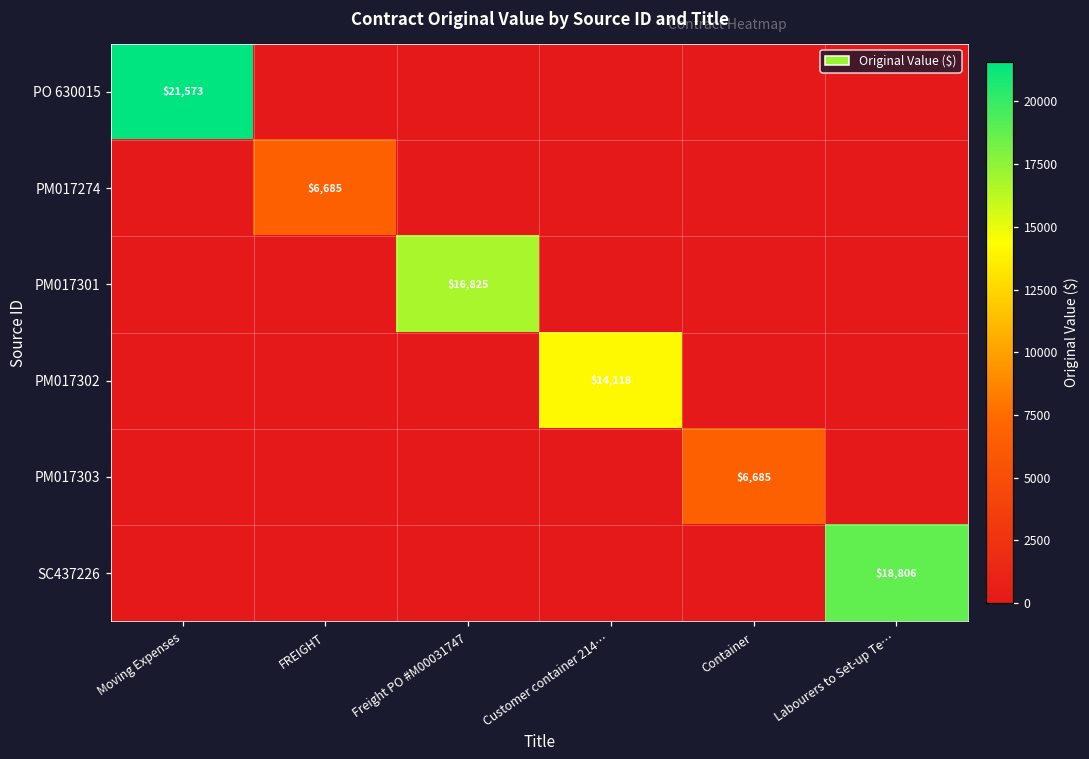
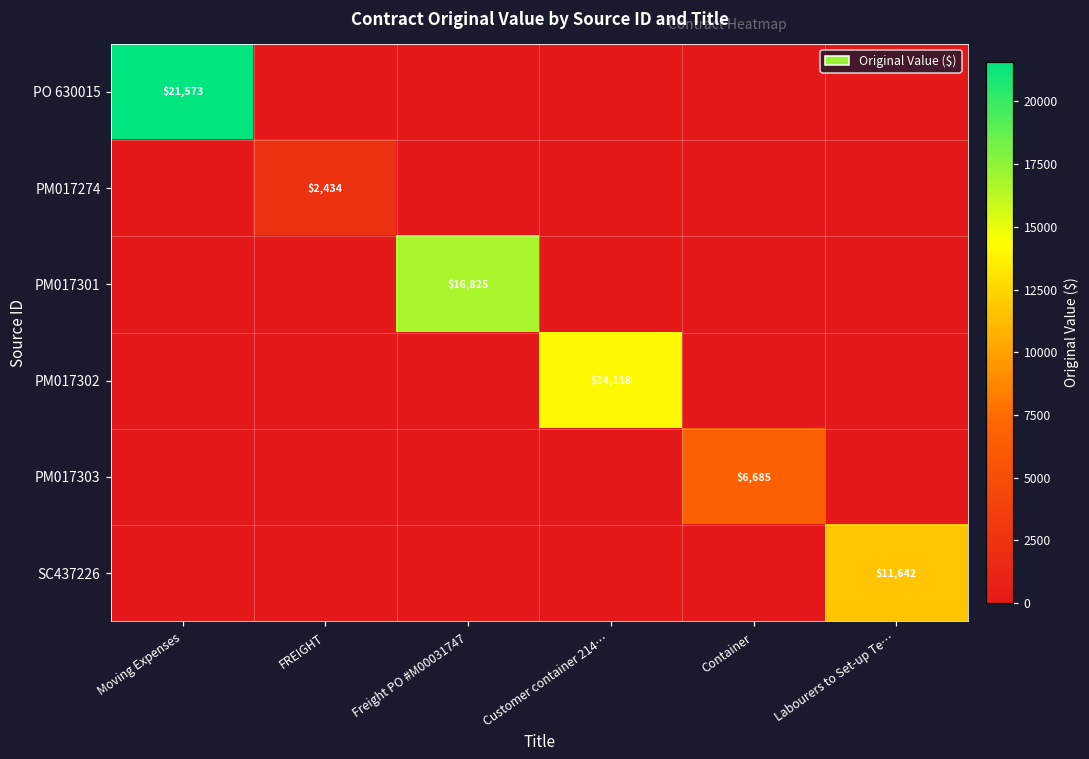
PM017274, FREIGHT: $6,685 -> $2,434
SC437226, Labourers to Set-up Te…: $18,806 -> $11,642
